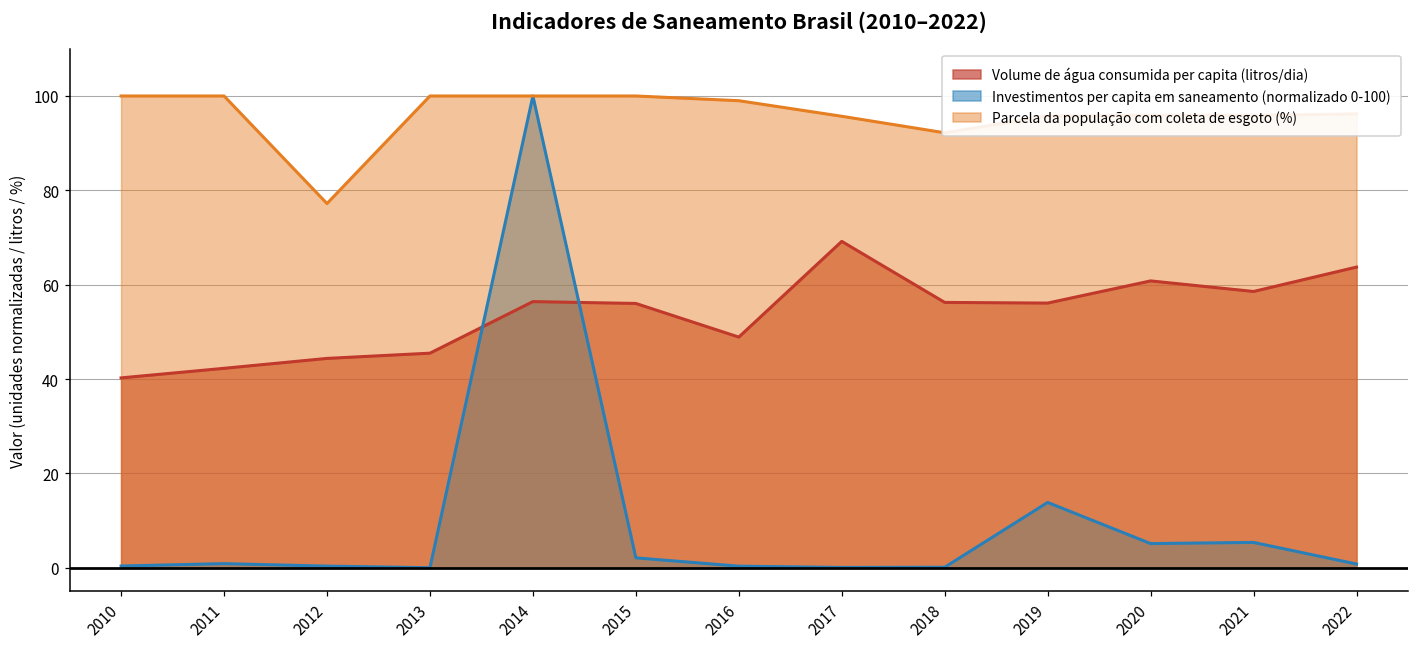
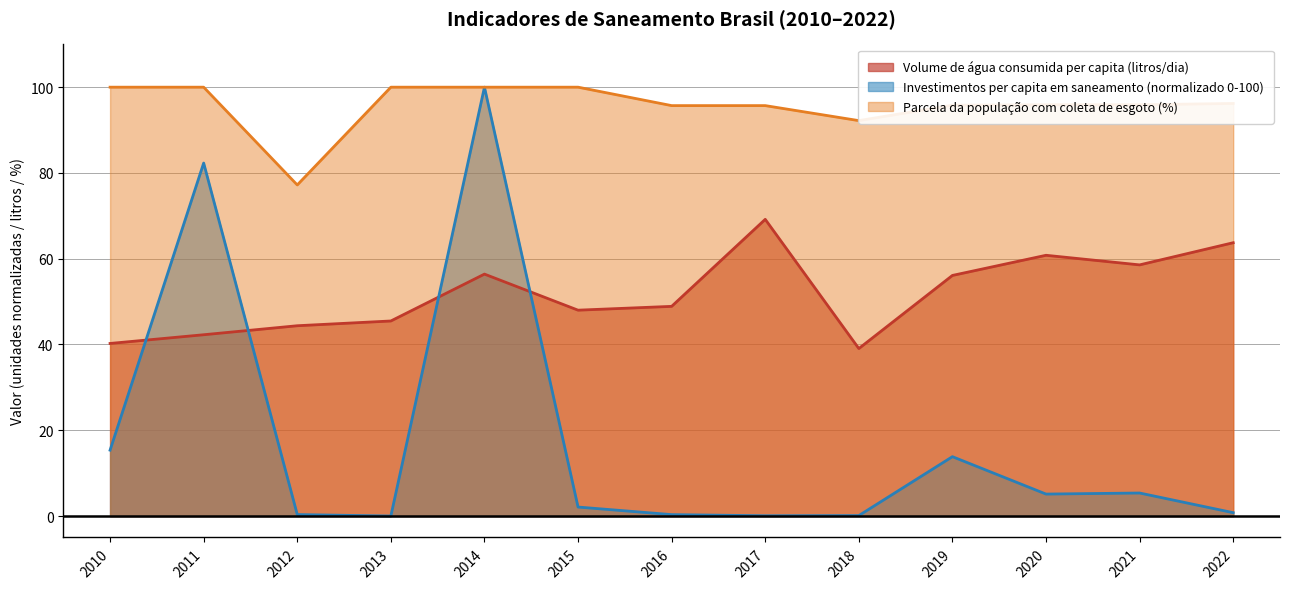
Investimentos per capita em saneamento (normalizado 0-100), 2010: 0 -> 15
Investimentos per capita em saneamento (normalizado 0-100), 2011: 1 -> 82
Volume de água consumida per capita (litros/dia), 2015: 56 -> 48
Parcela da população com coleta de esgoto (%), 2016: 99 -> 96
Volume de água consumida per capita (litros/dia), 2018: 56 -> 39
